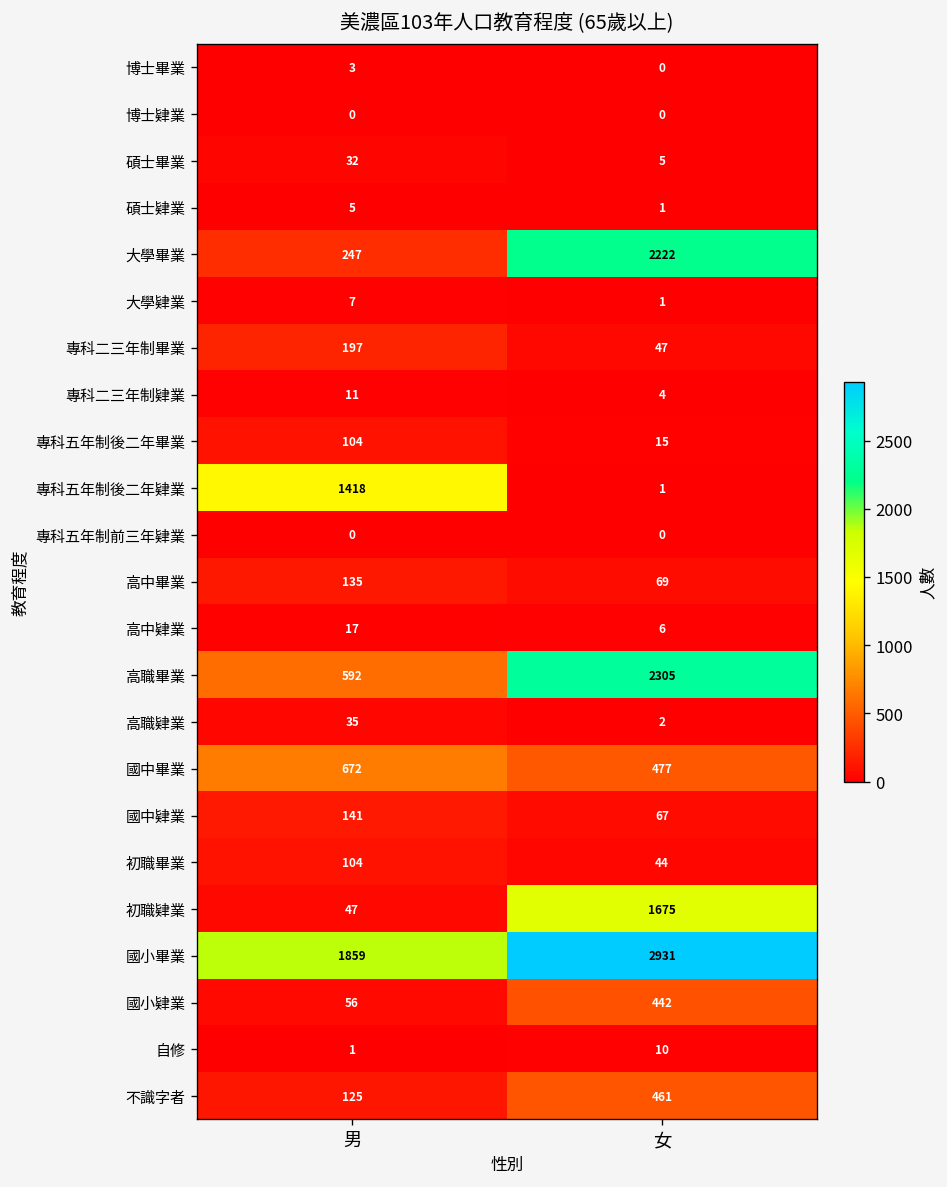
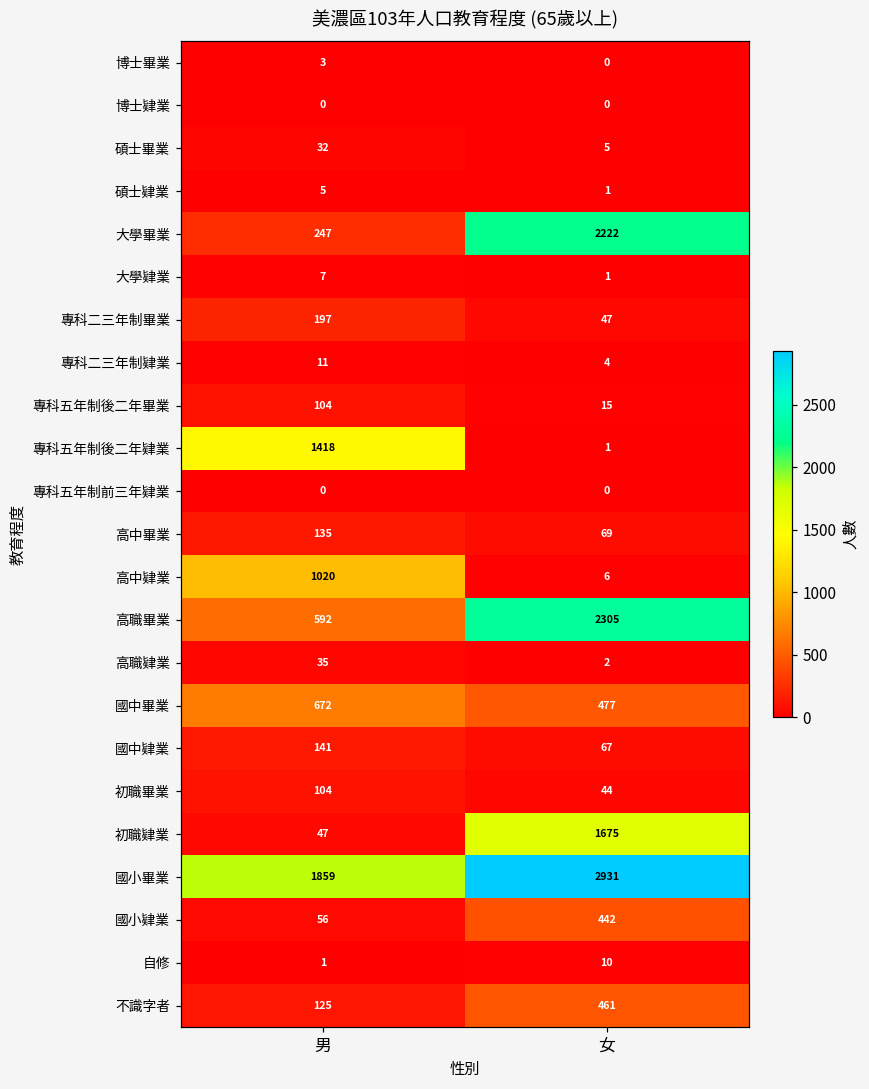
高中肄業, 男: 17 -> 1020
